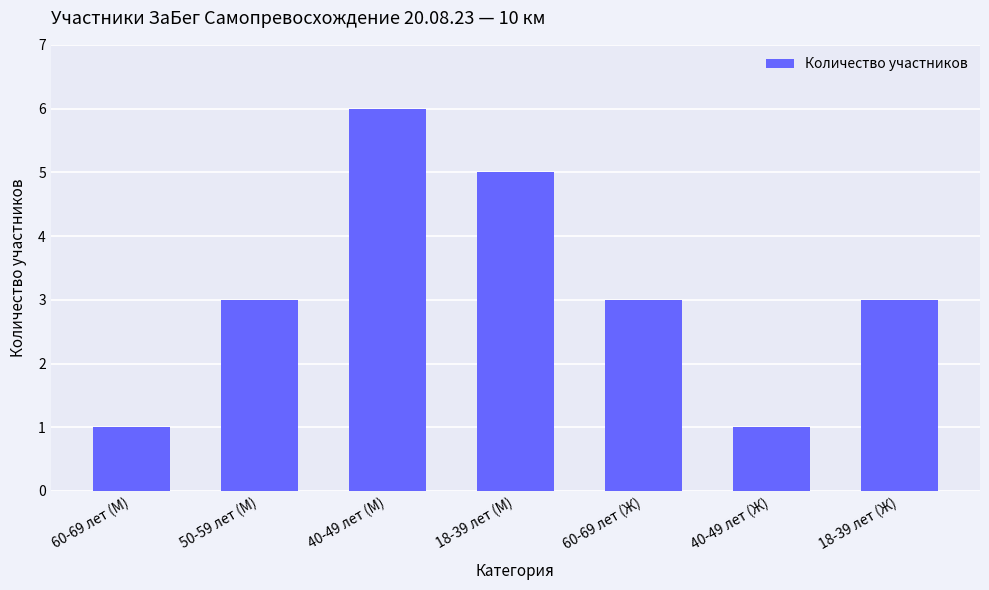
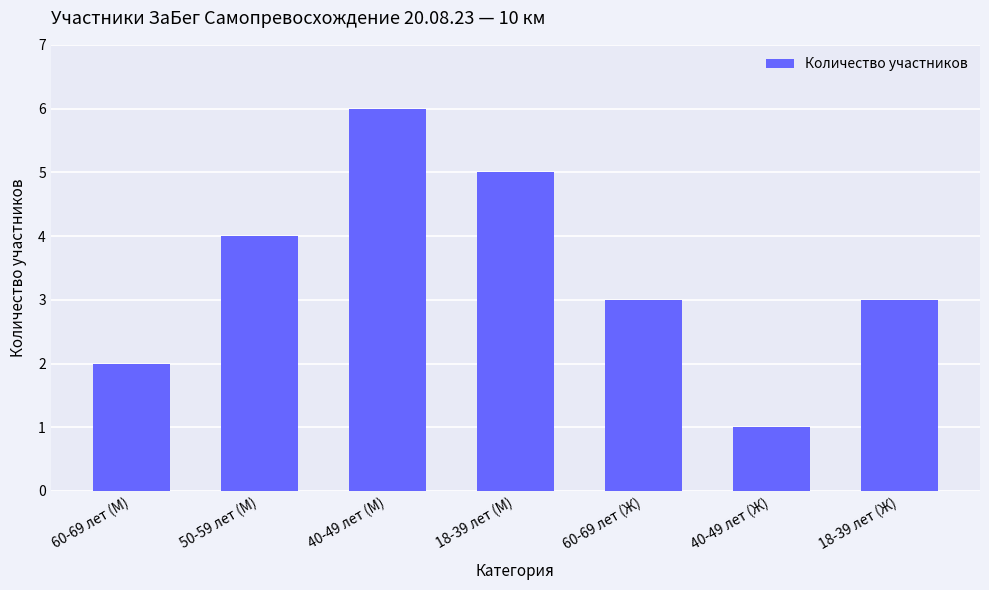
60-69 лет (М): 1 -> 2
50-59 лет (М): 3 -> 4
